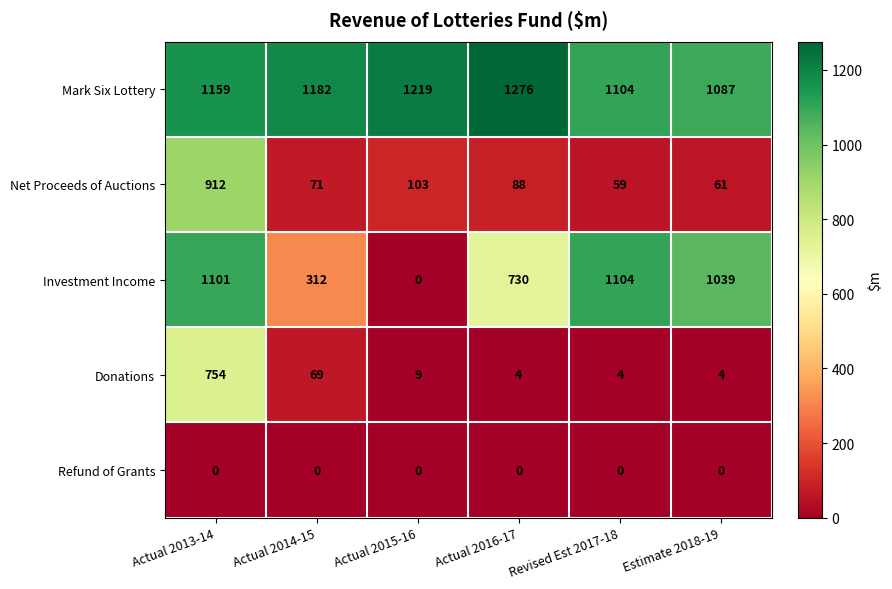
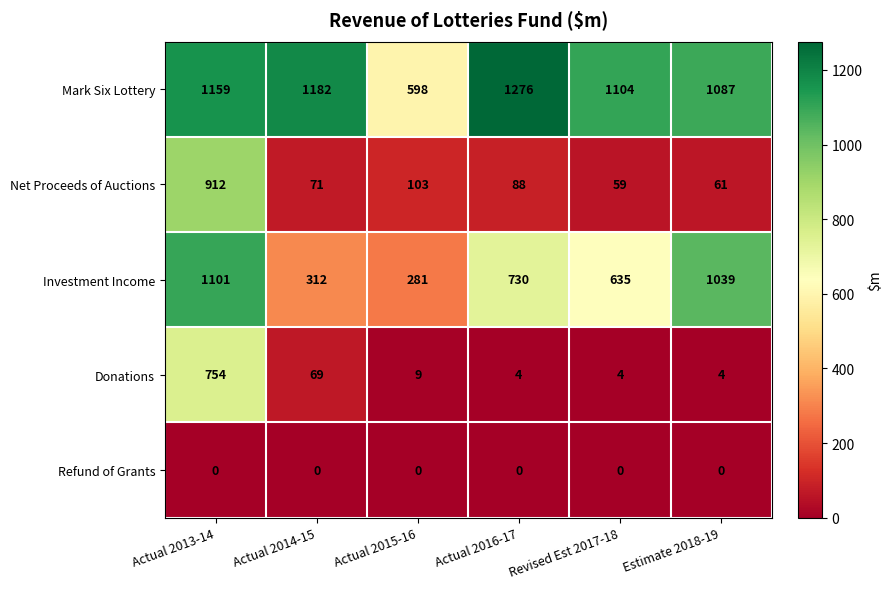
Mark Six Lottery, Actual 2015-16: 1219 -> 598
Investment Income, Actual 2015-16: 0 -> 281
Investment Income, Revised Est 2017-18: 1104 -> 635
